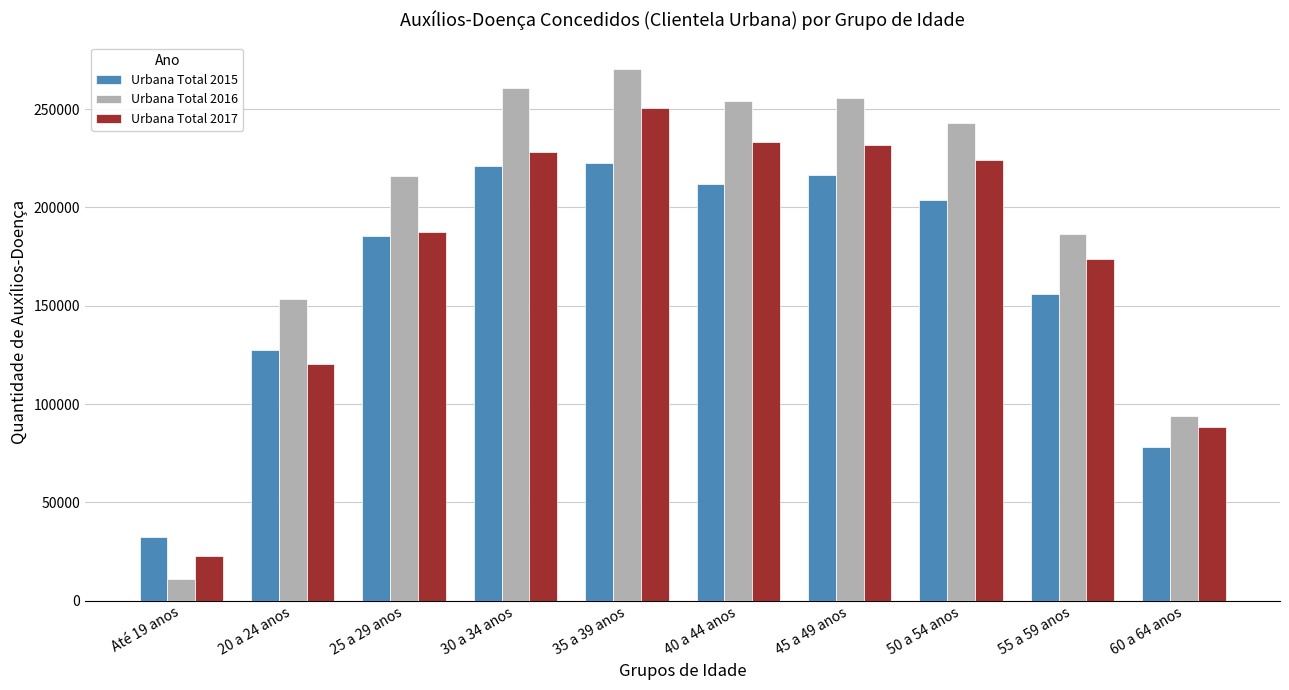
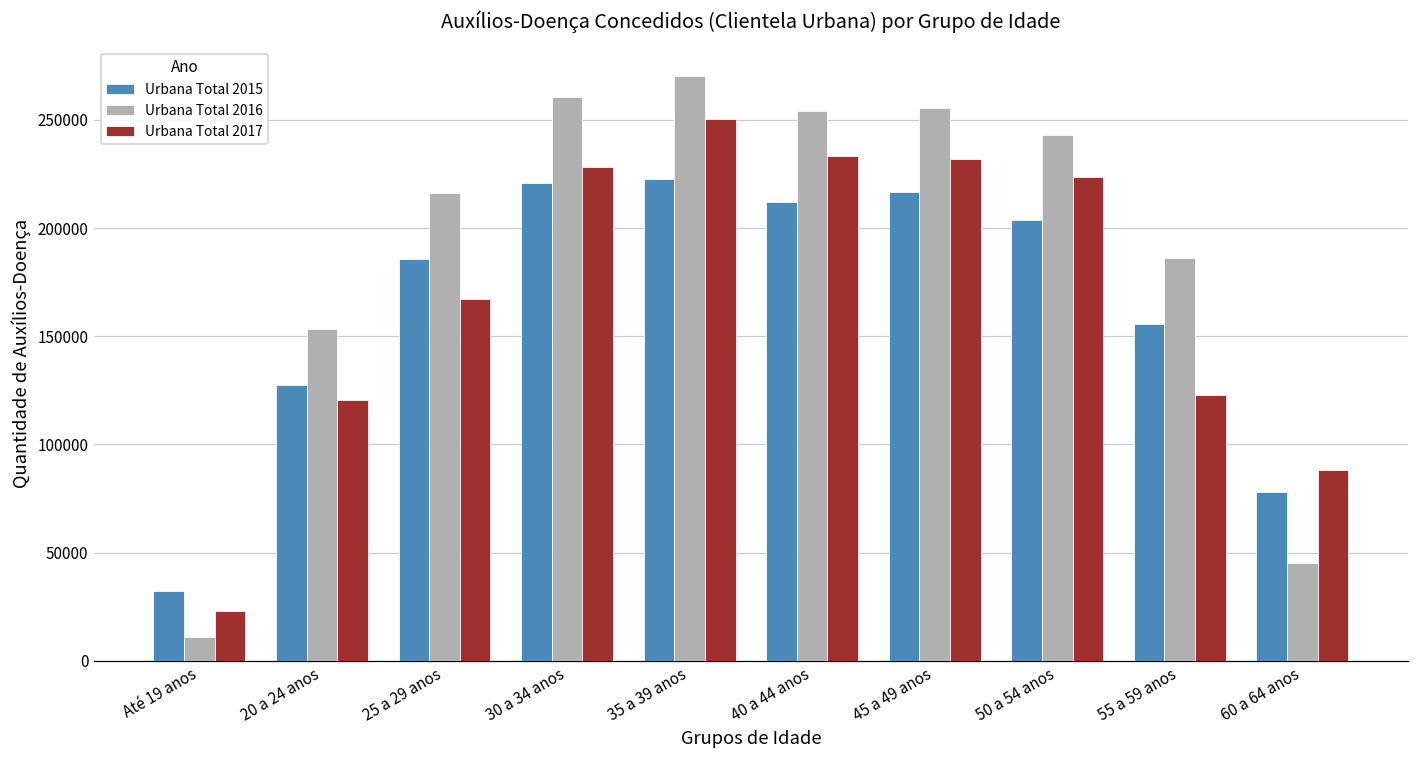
Urbana Total 2017, 25 a 29 anos: 187000 -> 167000
Urbana Total 2017, 55 a 59 anos: 174000 -> 123000
Urbana Total 2016, 60 a 64 anos: 94000 -> 45000
